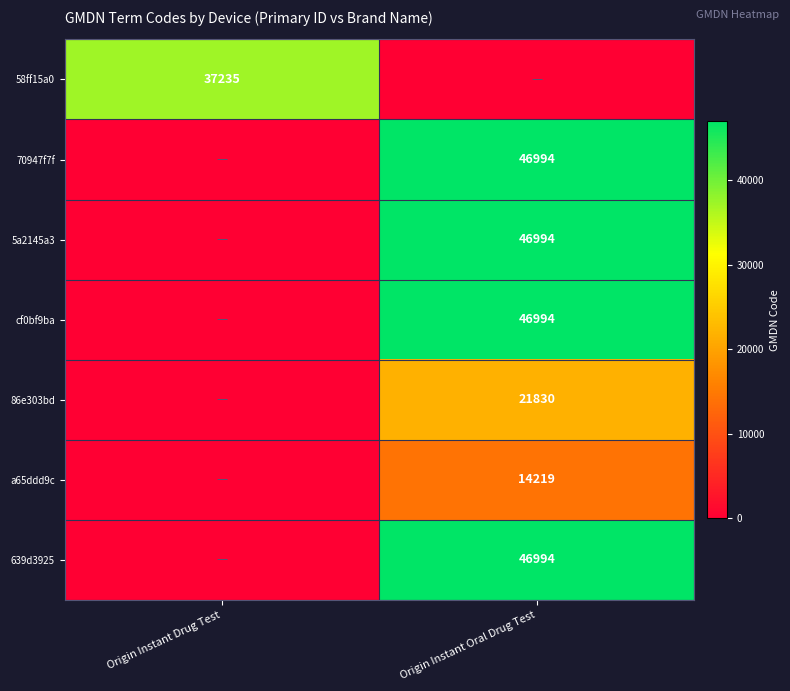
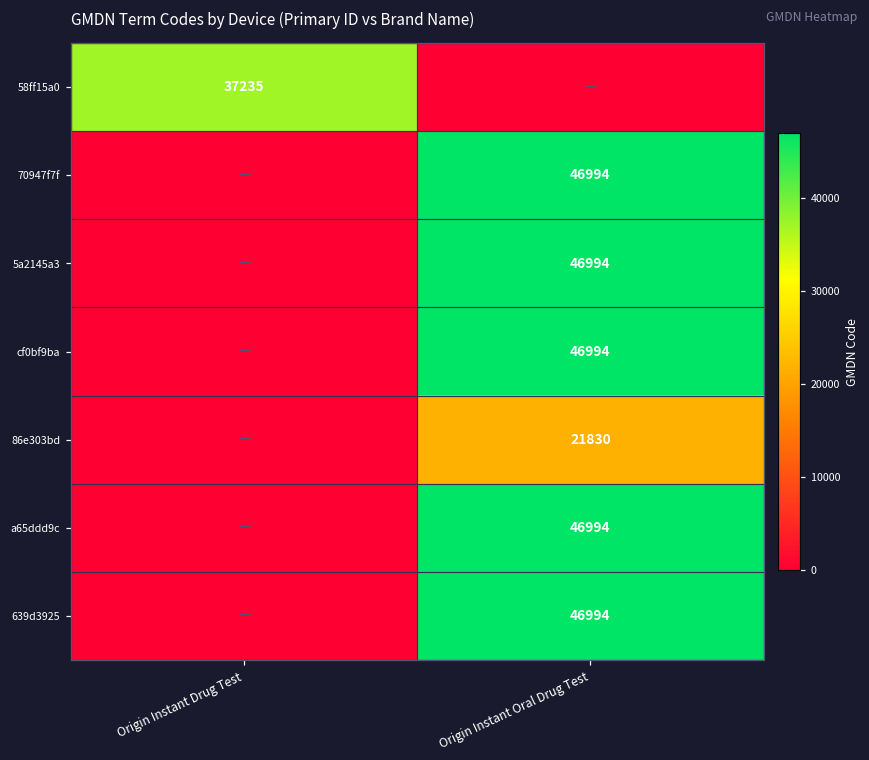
a65ddd9c, Origin Instant Oral Drug Test: 14219 -> 46994
